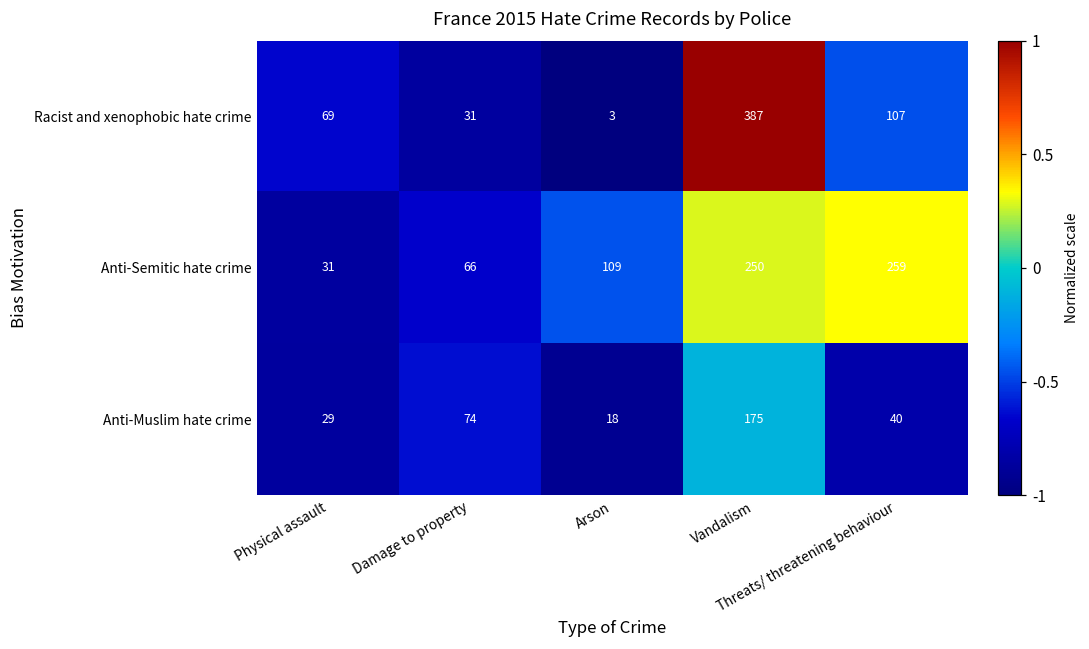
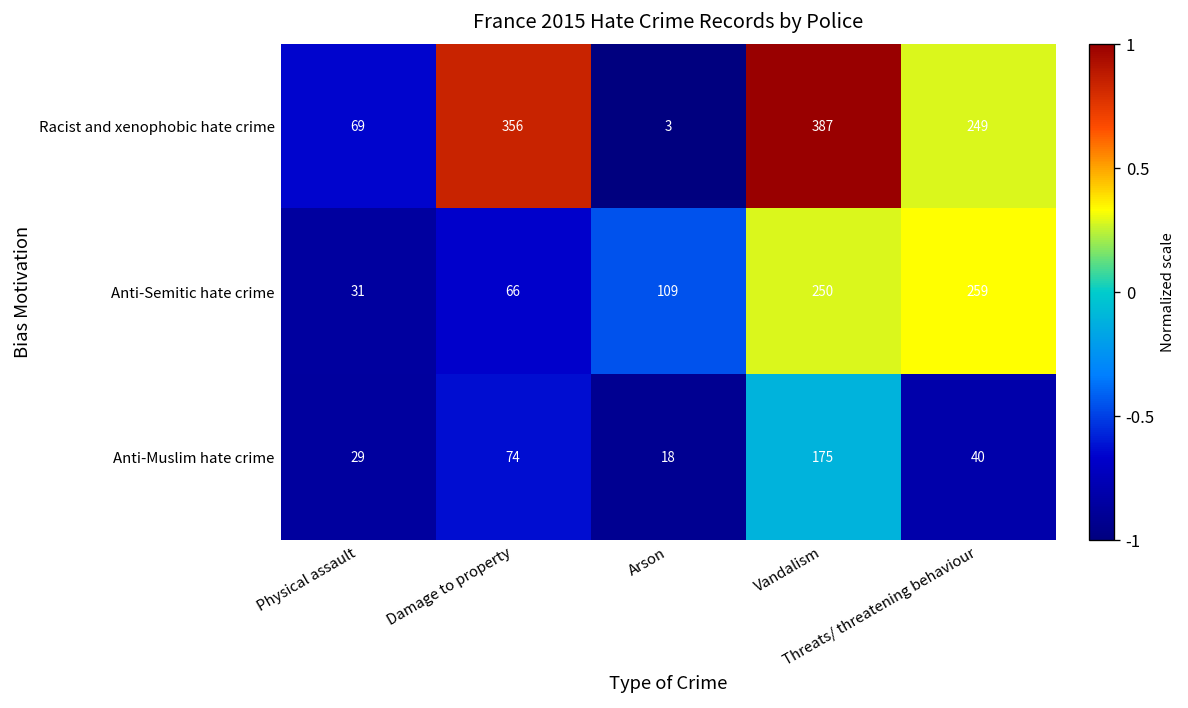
Racist and xenophobic hate crime, Damage to property: 31 -> 356
Racist and xenophobic hate crime, Threats/ threatening behaviour: 107 -> 249
